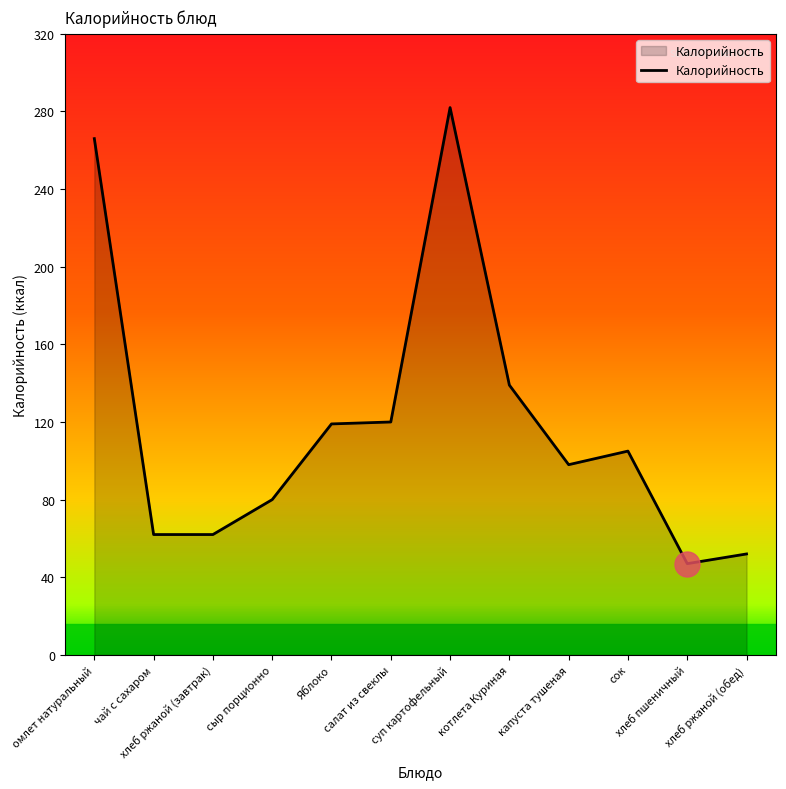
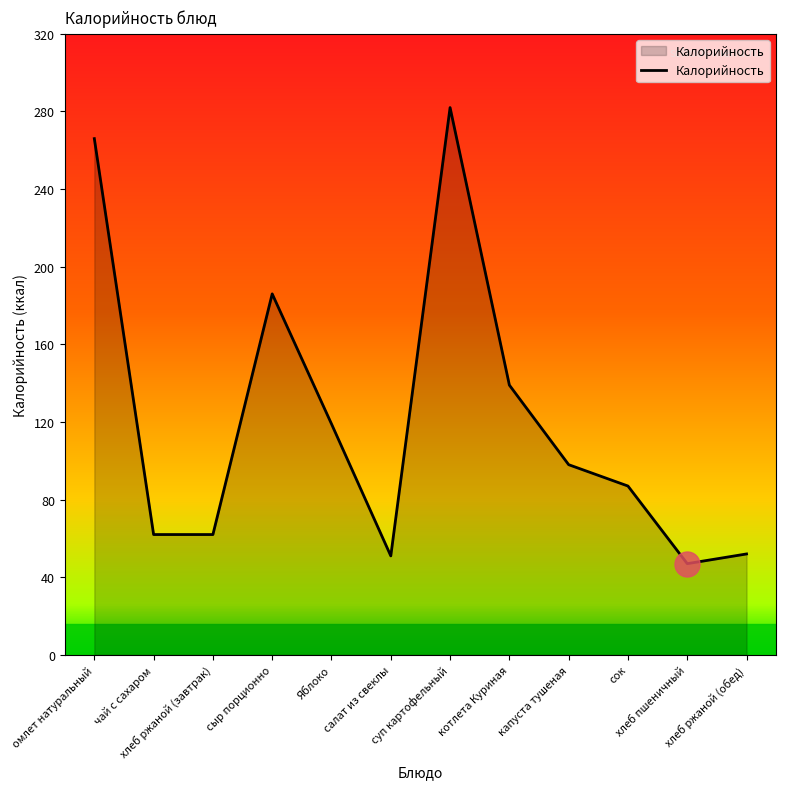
Калорийность, сыр порционно: 80 -> 186
Калорийность, салат из свеклы: 120 -> 51
Калорийность, сок: 105 -> 87
